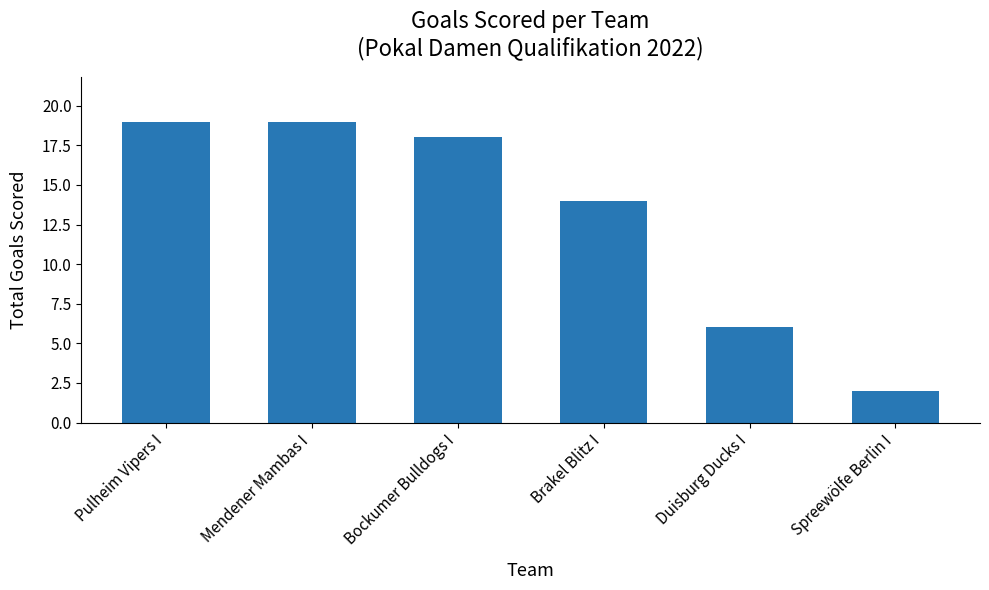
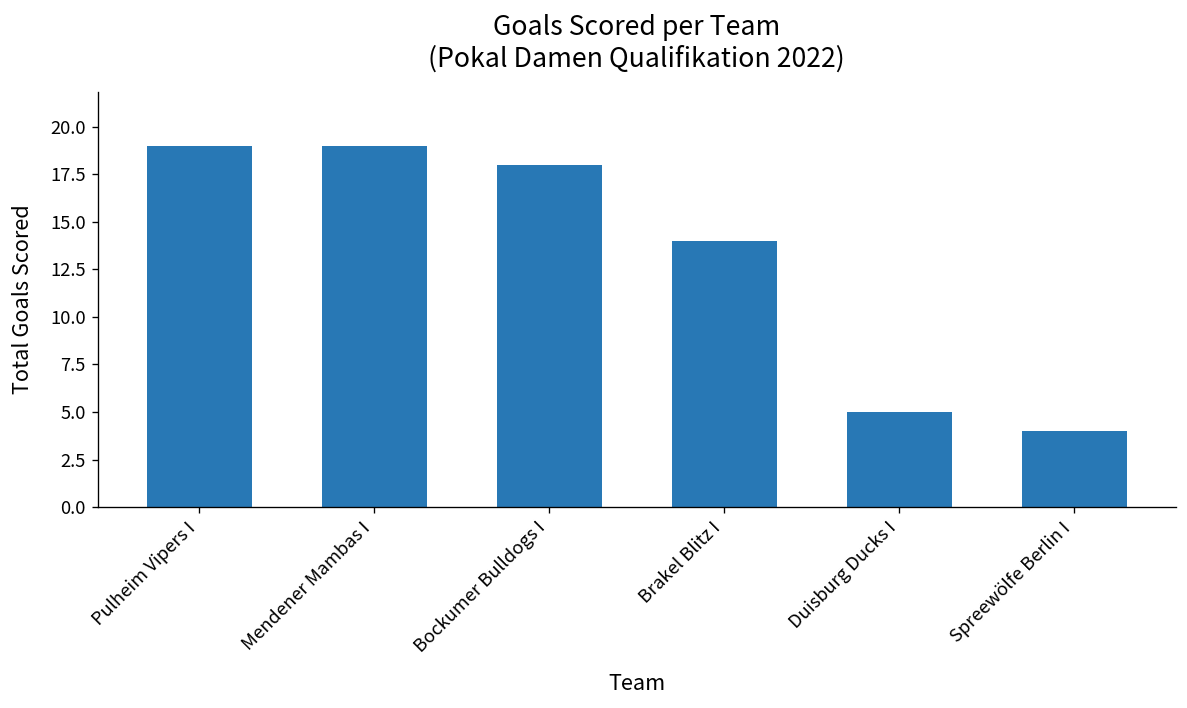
Duisburg Ducks I: 6 -> 5
Spreewölfe Berlin I: 2 -> 4
